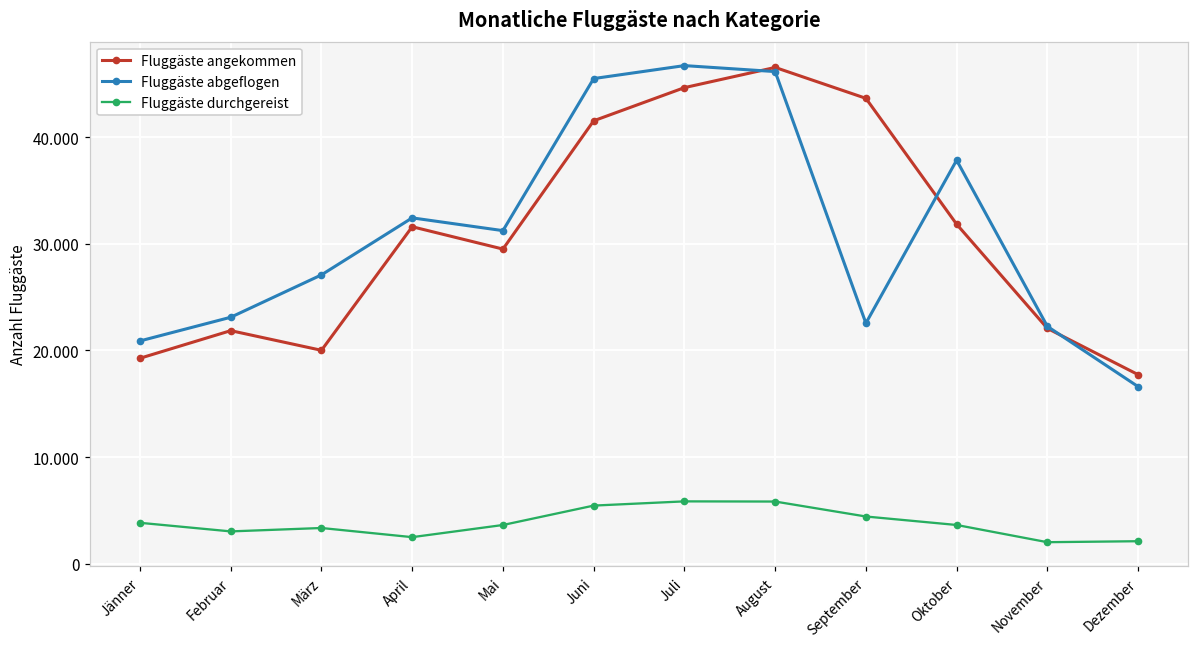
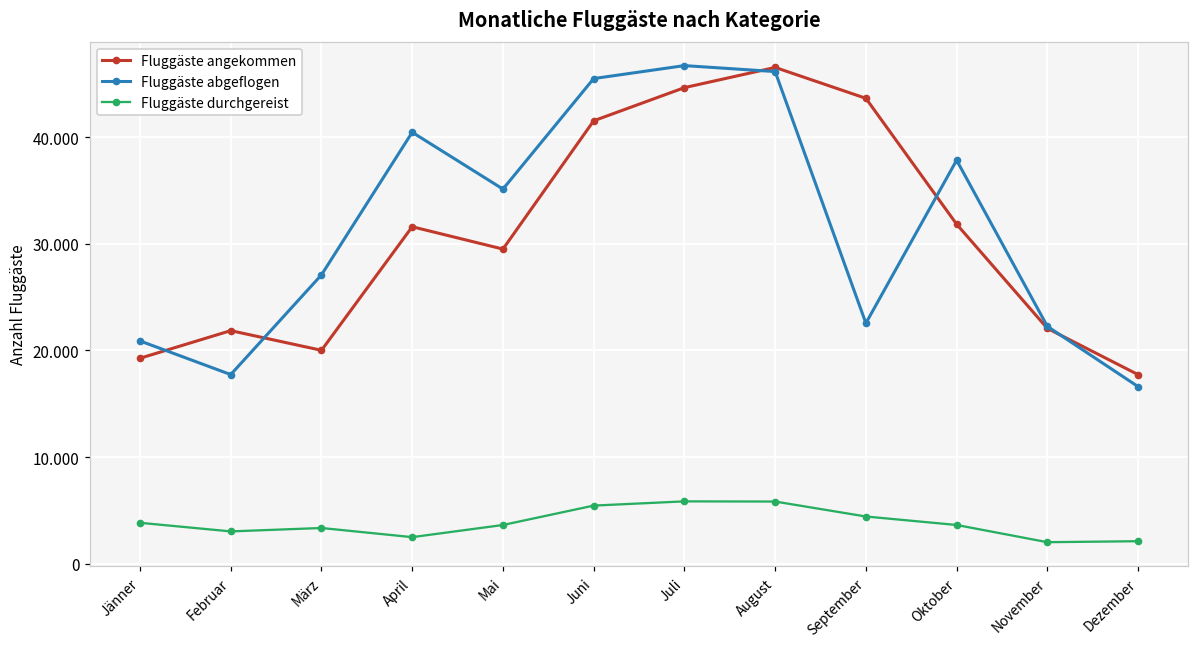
Fluggäste abgeflogen, Februar: 23 -> 18
Fluggäste abgeflogen, April: 32 -> 40
Fluggäste abgeflogen, Mai: 31 -> 35
